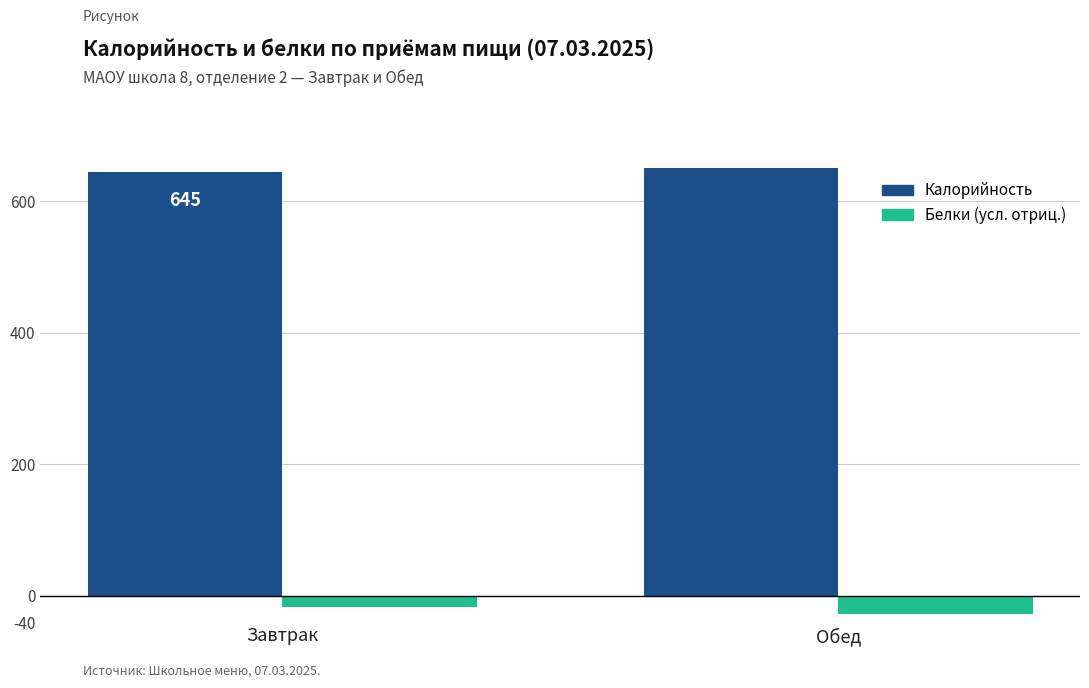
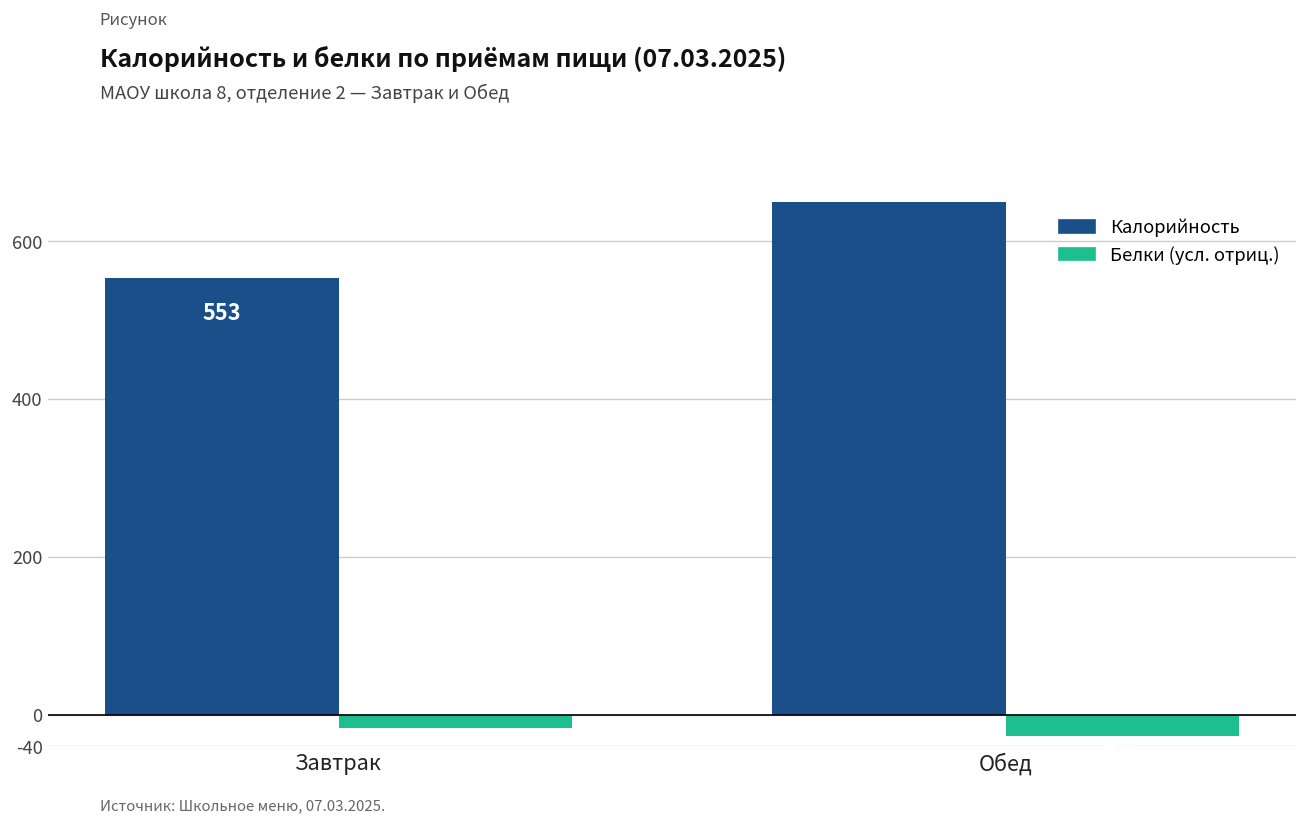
Калорийность, Завтрак: 645 -> 553
